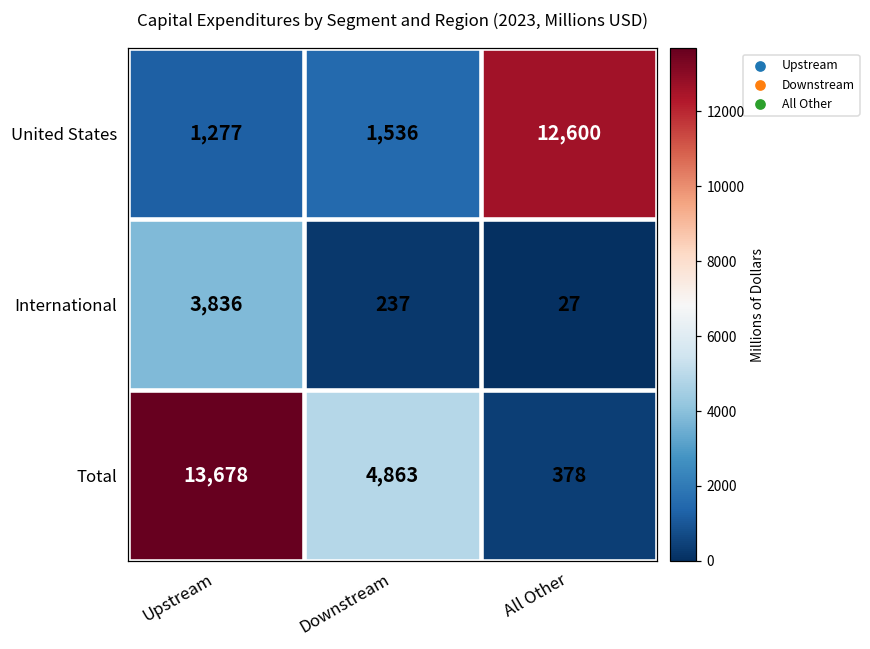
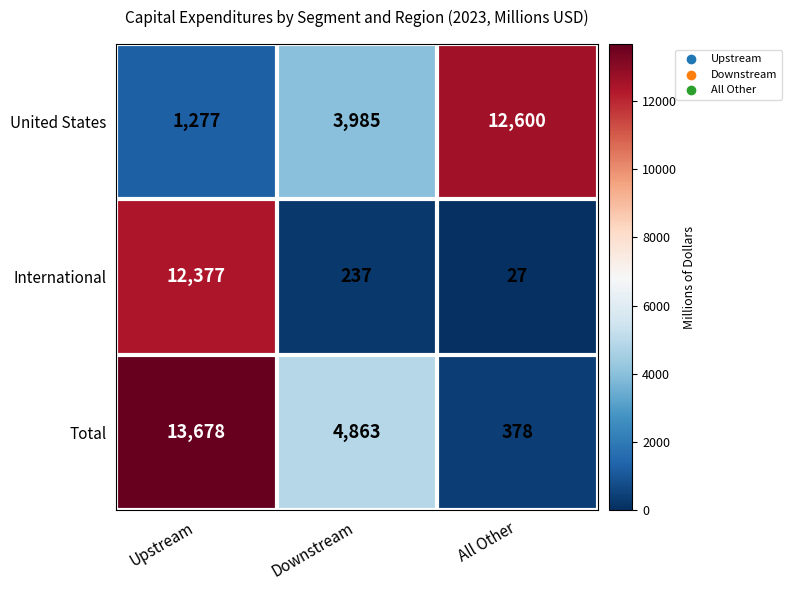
United States, Downstream: 1,536 -> 3,985
International, Upstream: 3,836 -> 12,377
